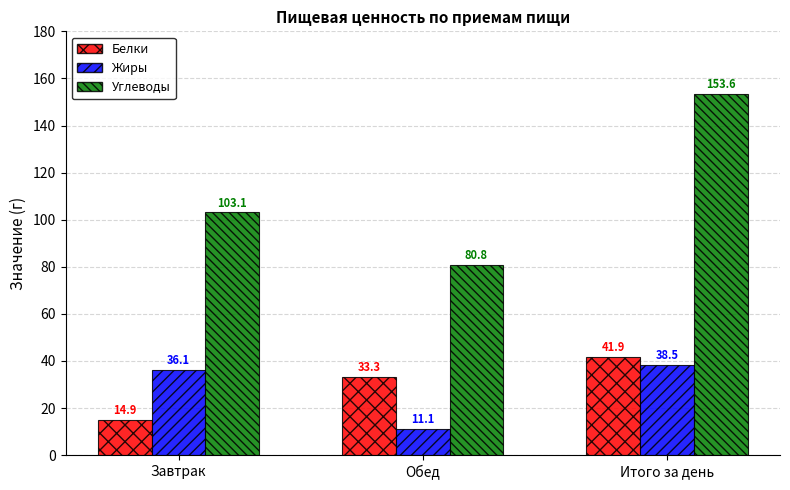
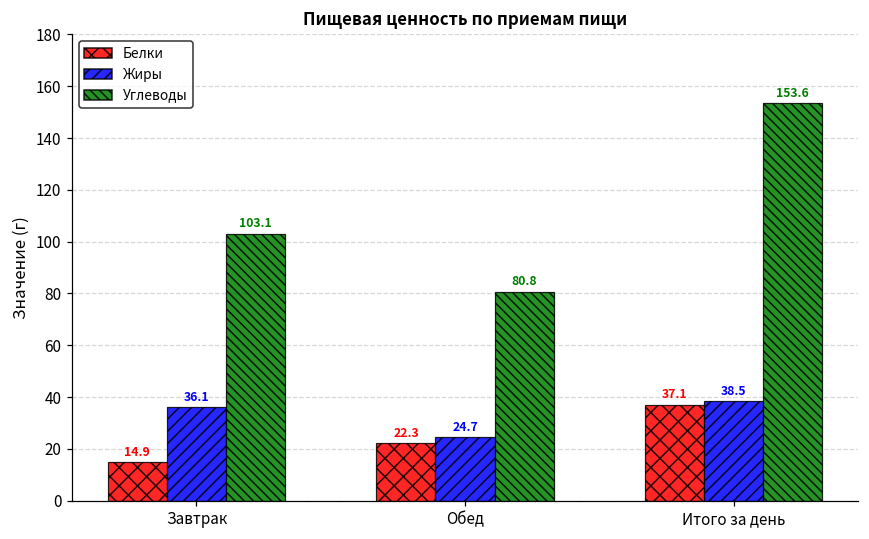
Белки, Обед: 33.3 -> 22.3
Жиры, Обед: 11.1 -> 24.7
Белки, Итого за день: 41.9 -> 37.1
